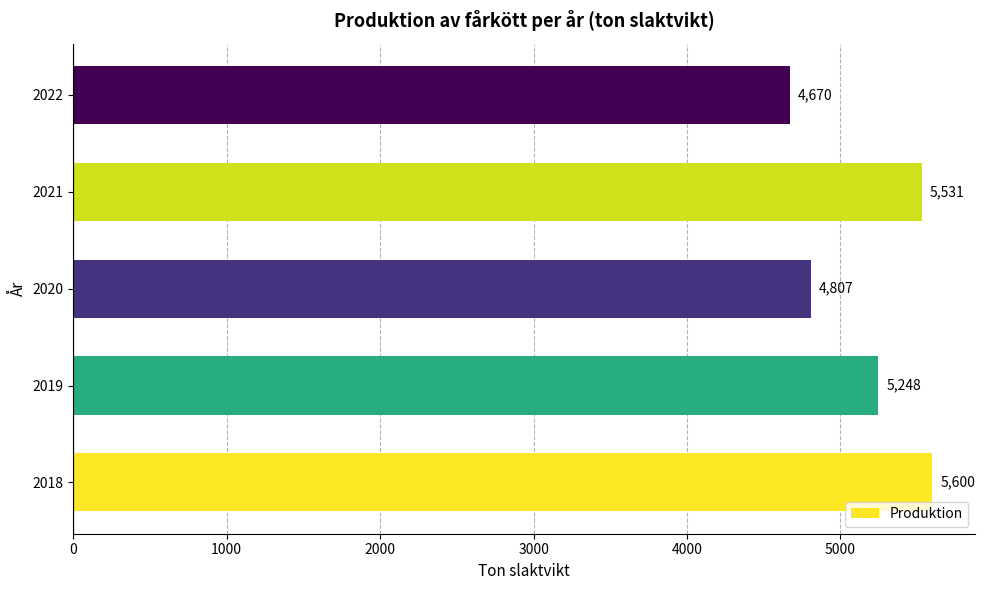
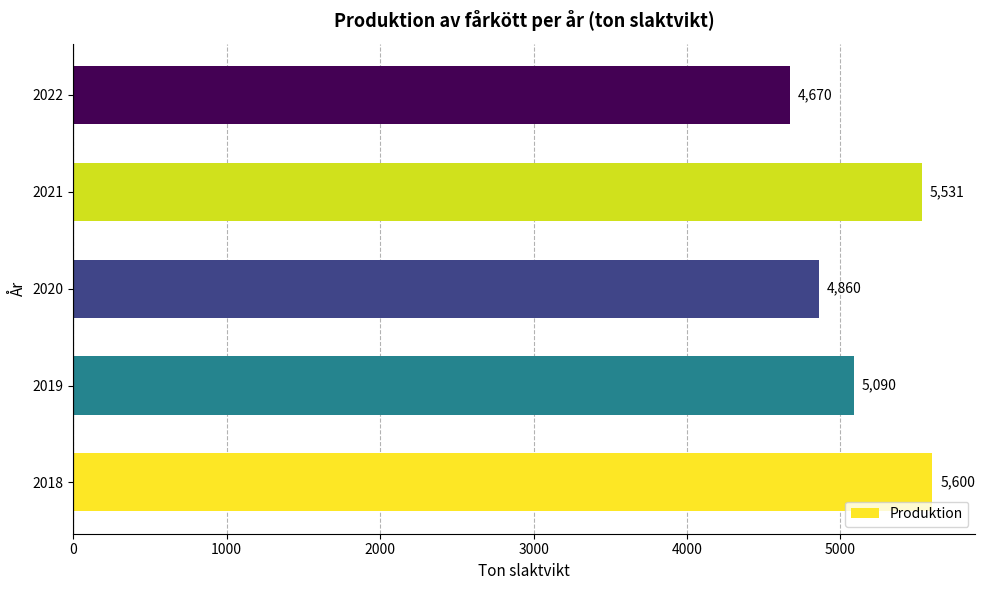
2020: 4,807 -> 4,860
2019: 5,248 -> 5,090
